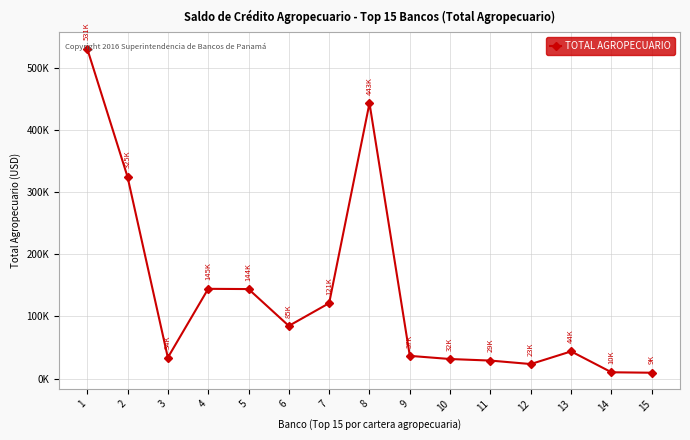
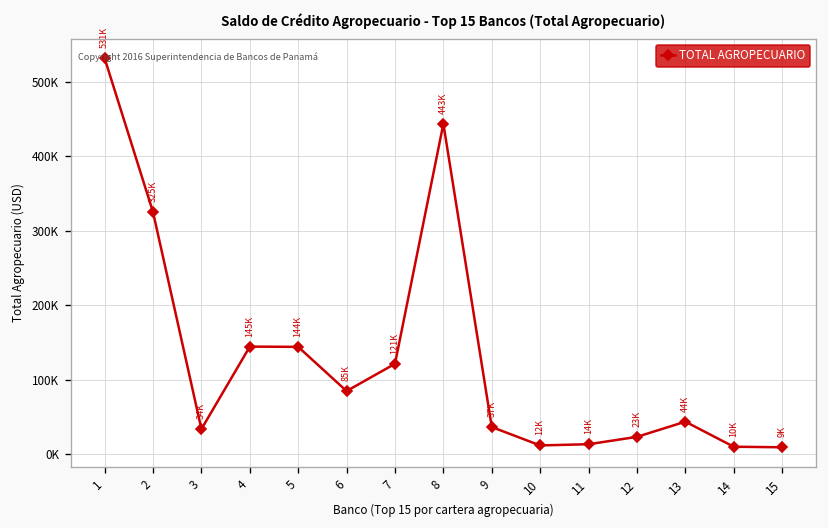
10: 32K -> 12K
11: 29K -> 14K
